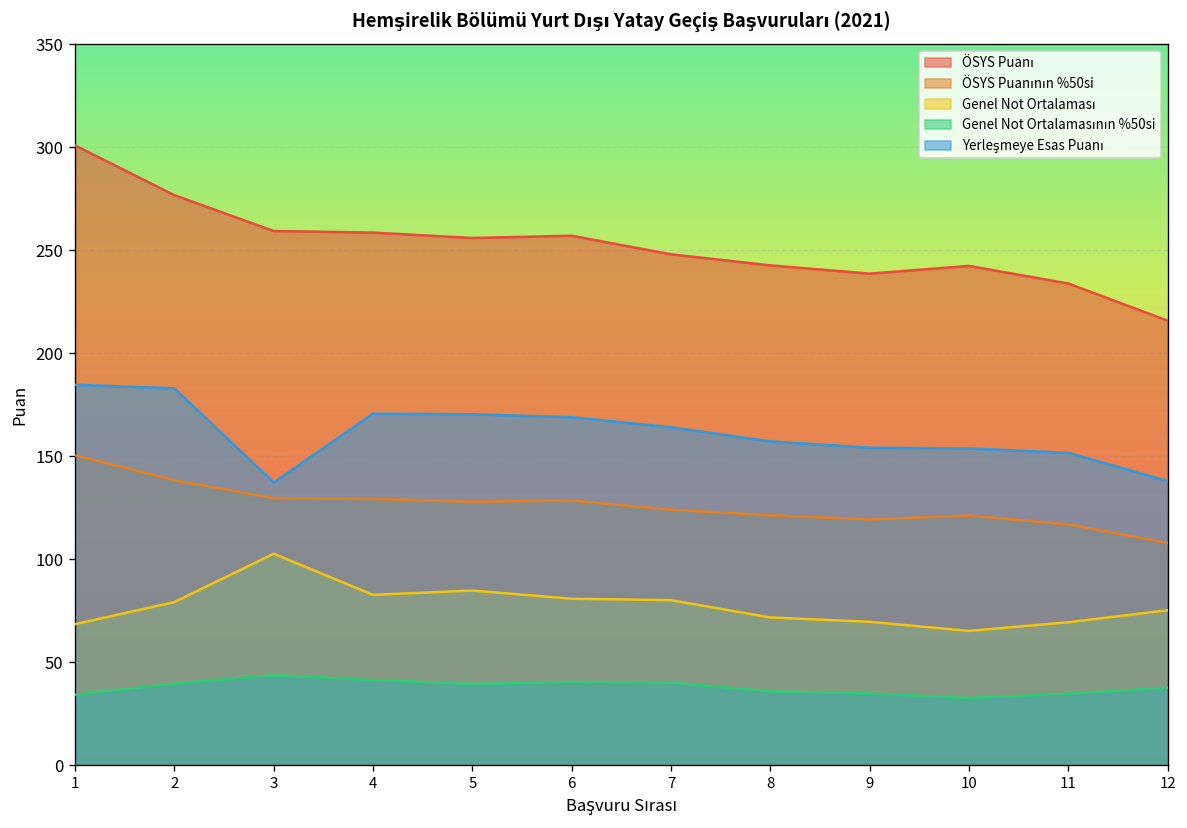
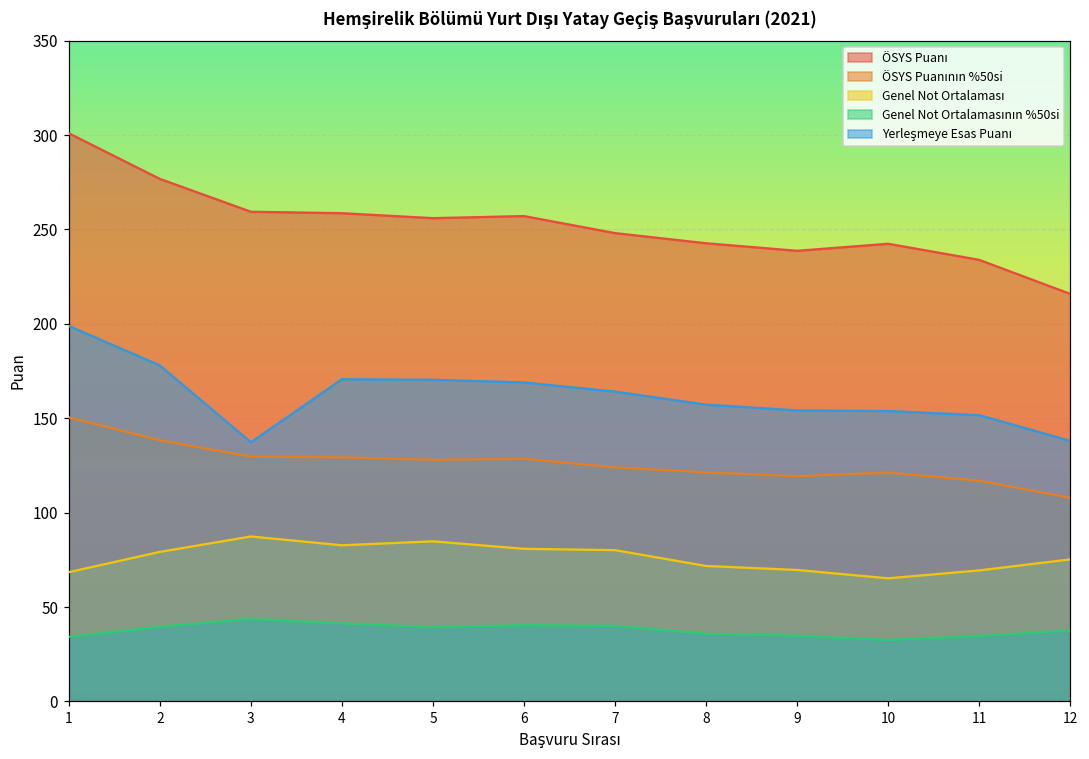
Yerleşmeye Esas Puanı, 1: 185 -> 199
Yerleşmeye Esas Puanı, 2: 183 -> 178
Genel Not Ortalaması, 3: 103 -> 87
